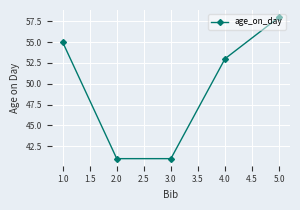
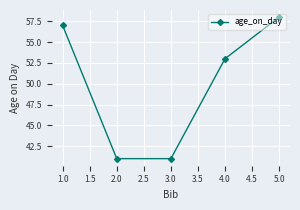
1.0: 55 -> 57
